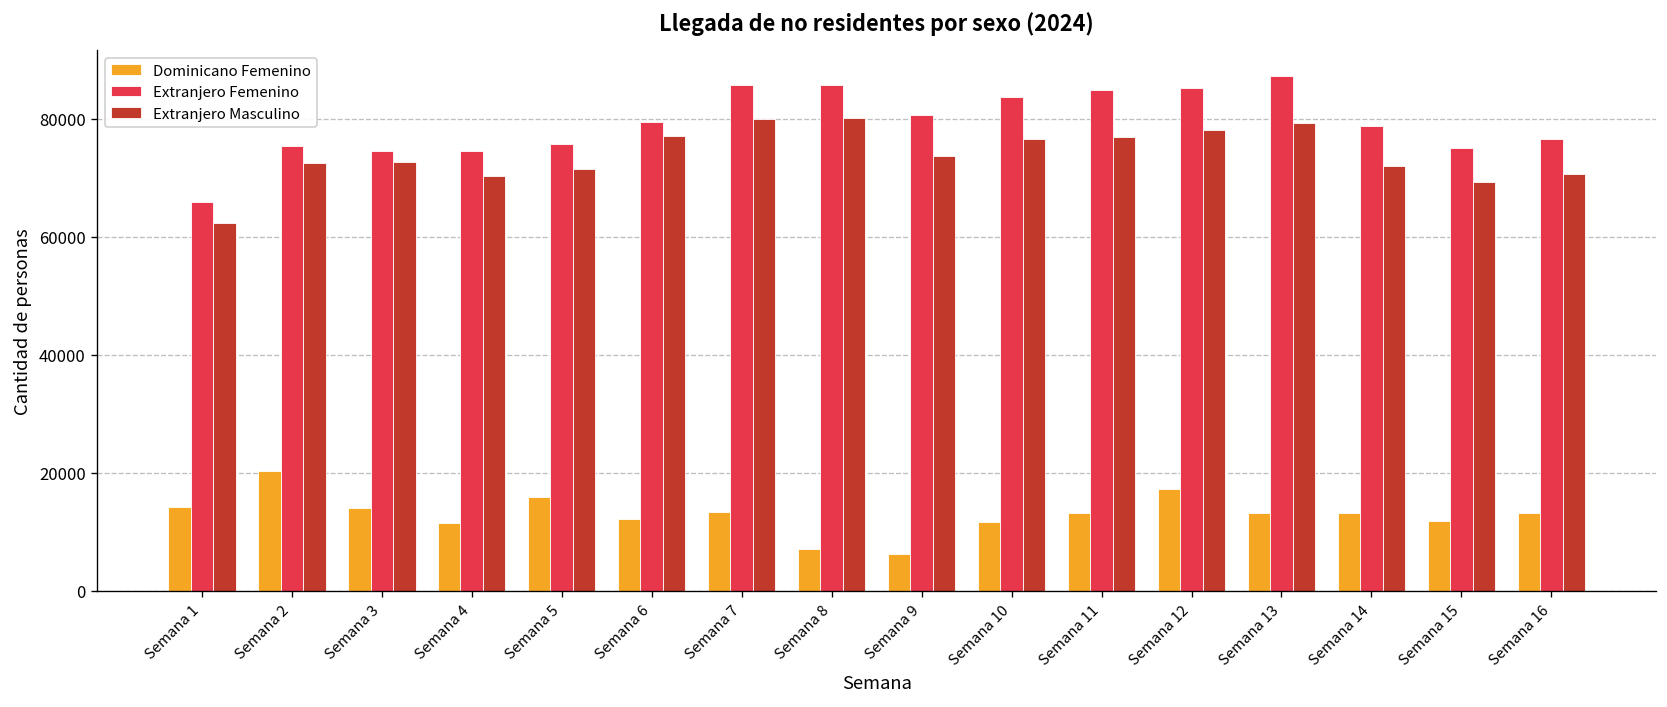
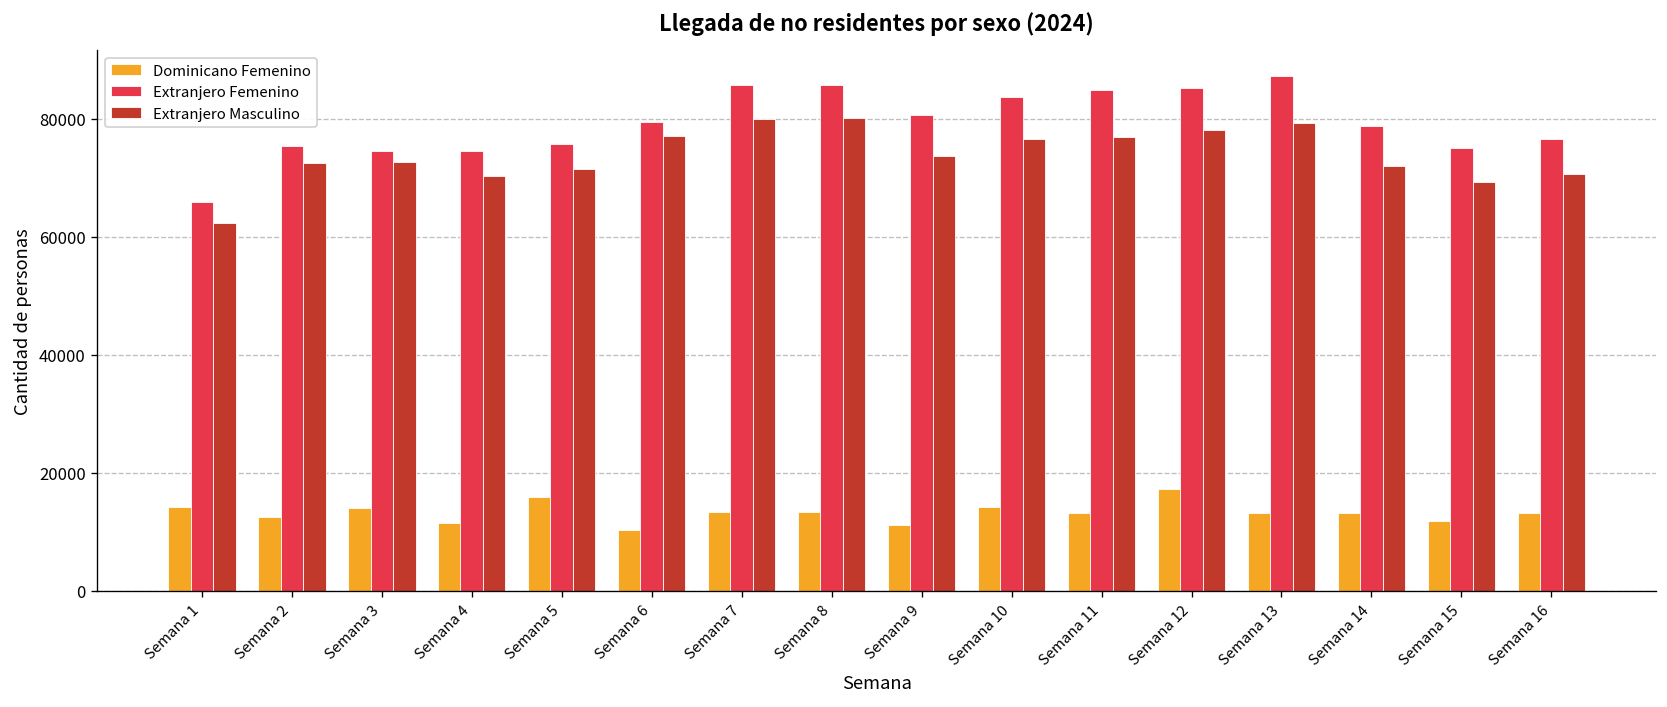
Dominicano Femenino, Semana 2: 20000 -> 12000
Dominicano Femenino, Semana 6: 12000 -> 10000
Dominicano Femenino, Semana 8: 7000 -> 13000
Dominicano Femenino, Semana 9: 6000 -> 11000
Dominicano Femenino, Semana 10: 12000 -> 14000
